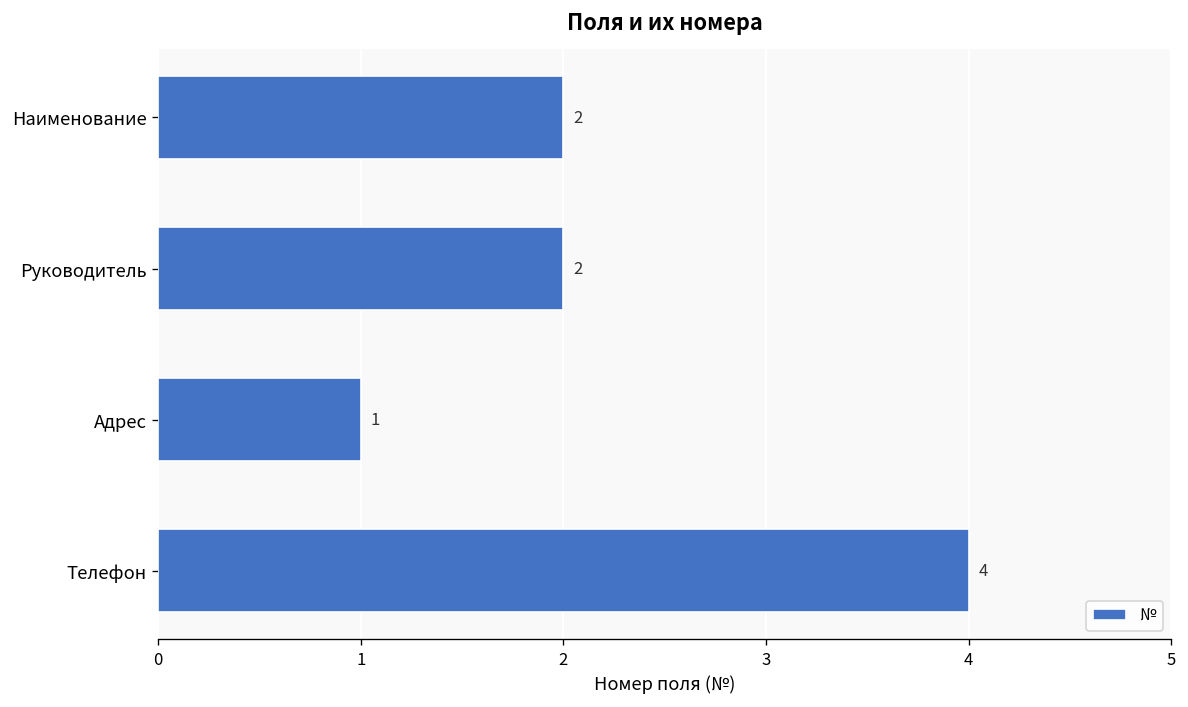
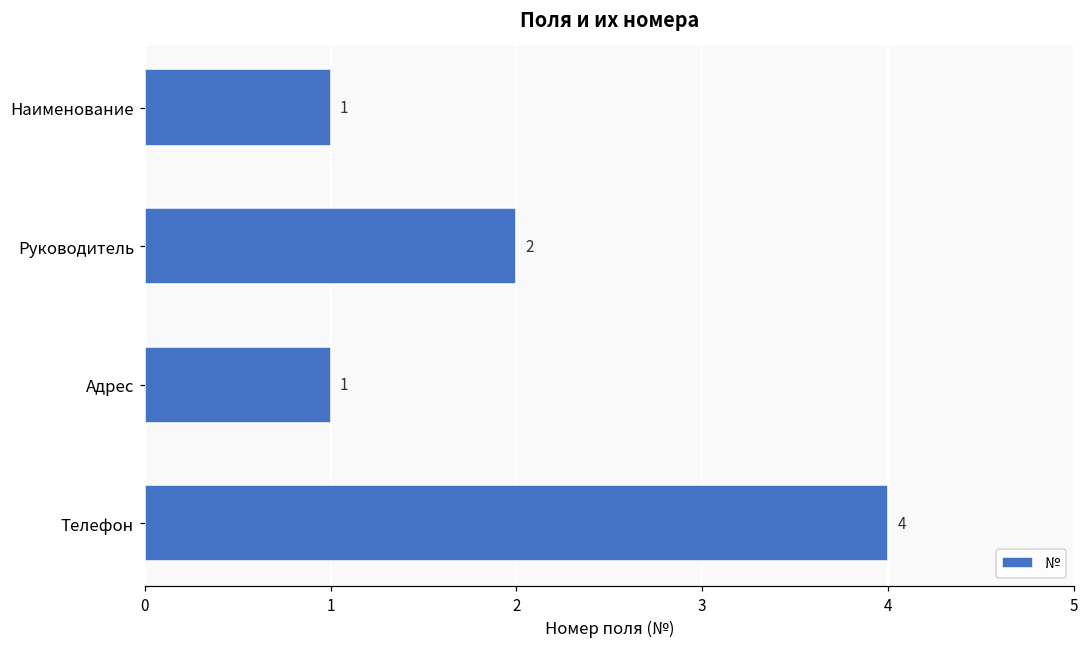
Наименование: 2 -> 1
